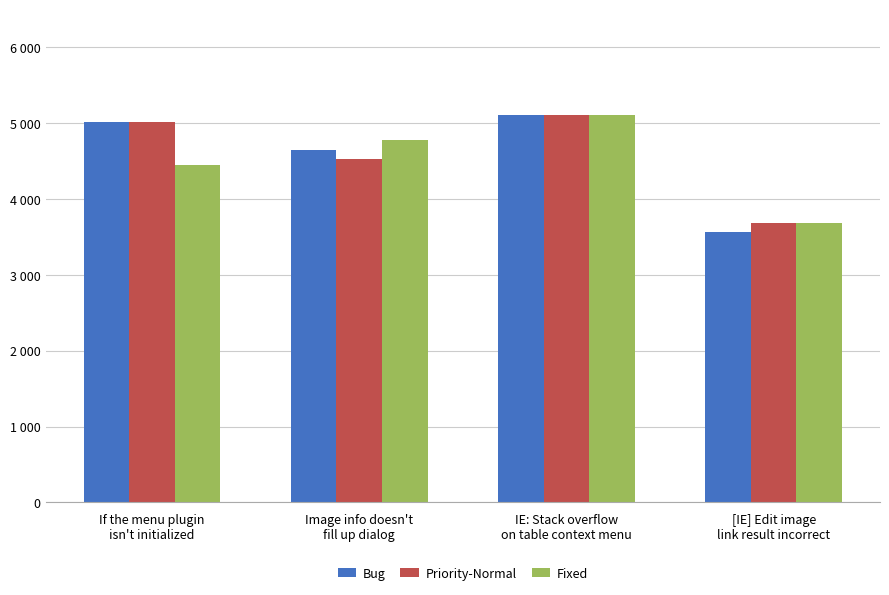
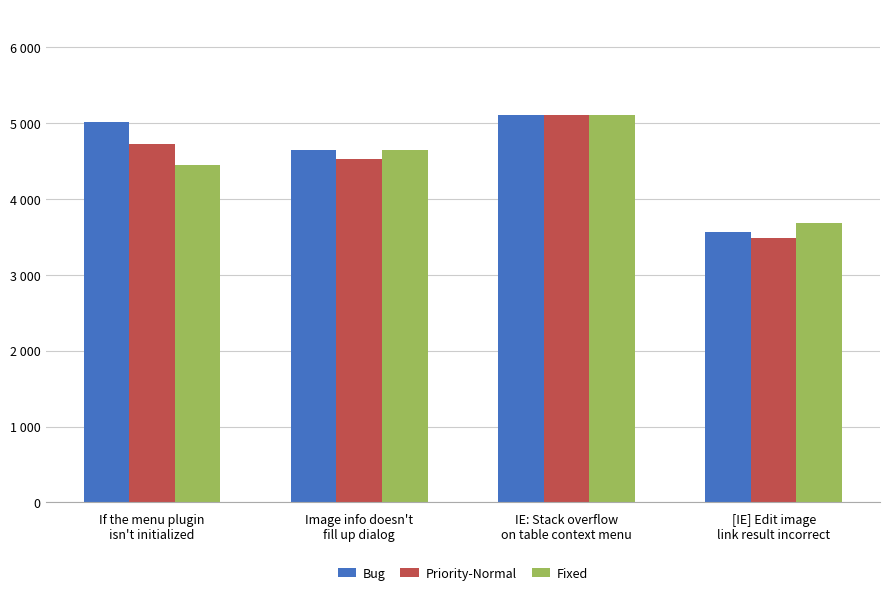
Priority-Normal, If the menu plugin isn't initialized: 5000 -> 4700
Fixed, Image info doesn't fill up dialog: 4800 -> 4600
Priority-Normal, [IE] Edit image link result incorrect: 3700 -> 3500
